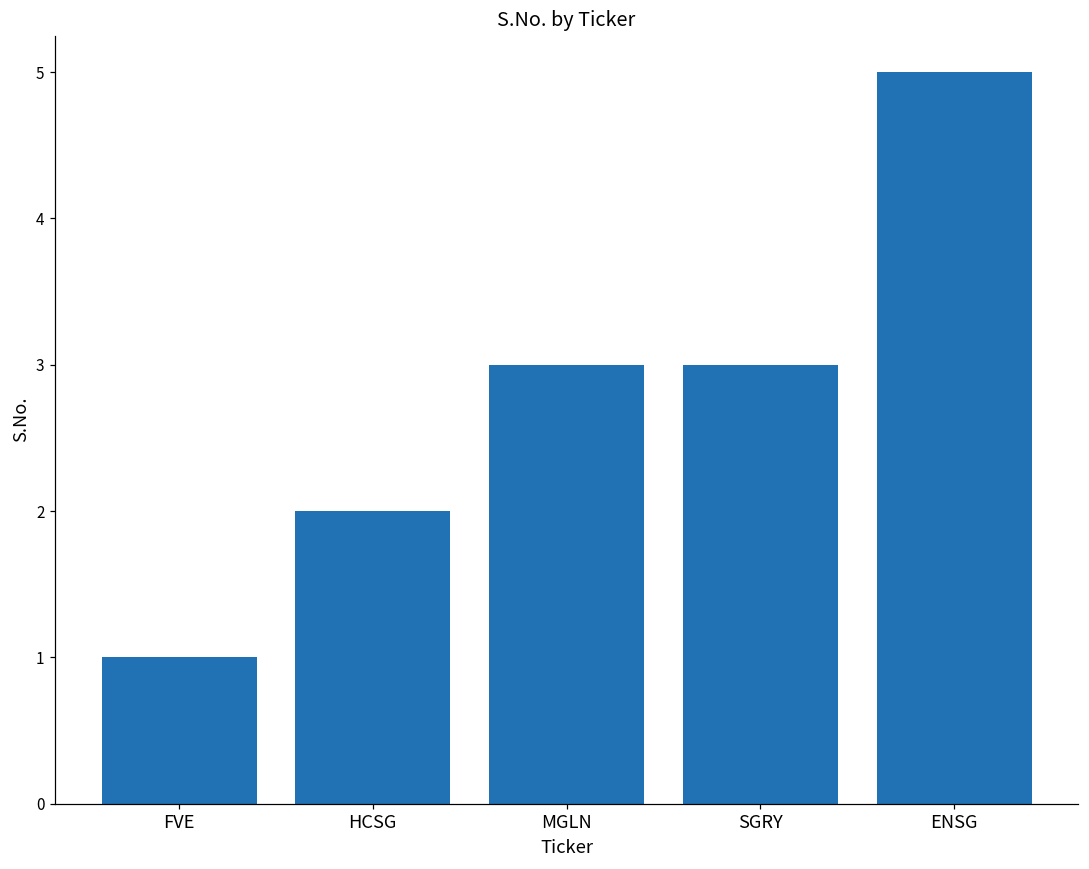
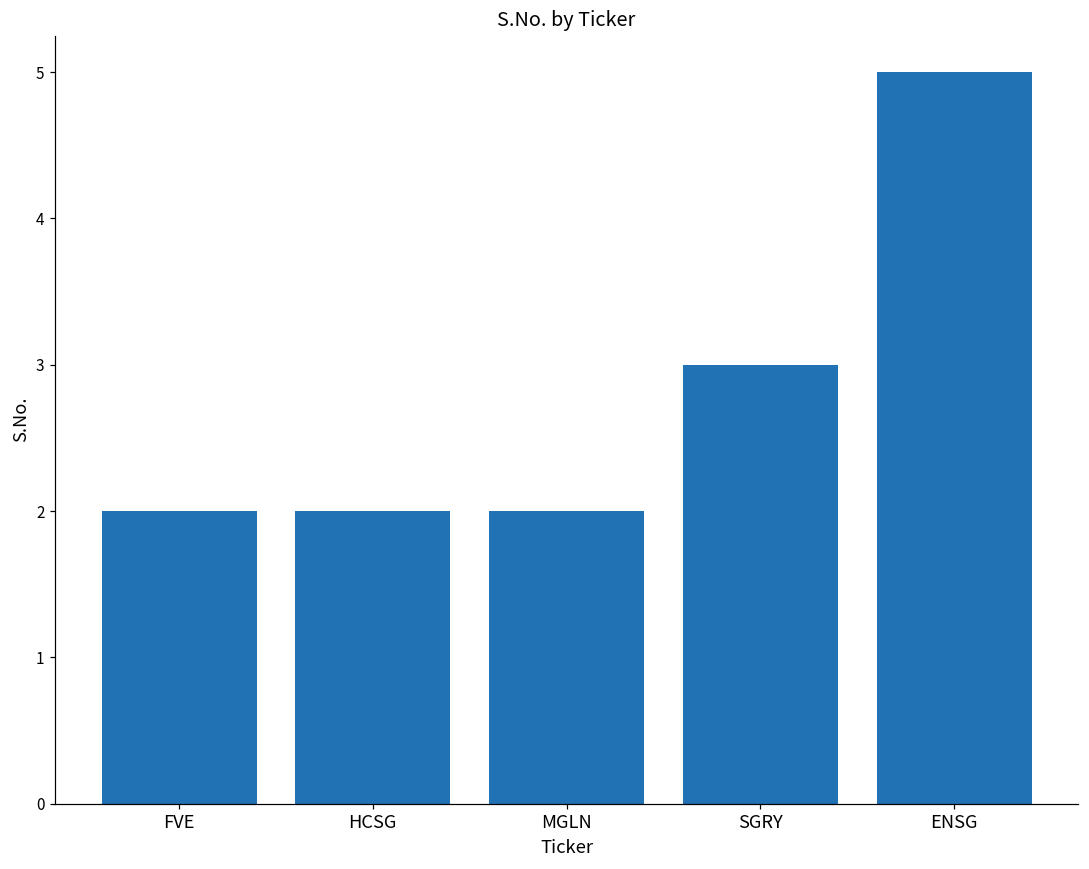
FVE: 1 -> 2
MGLN: 3 -> 2
